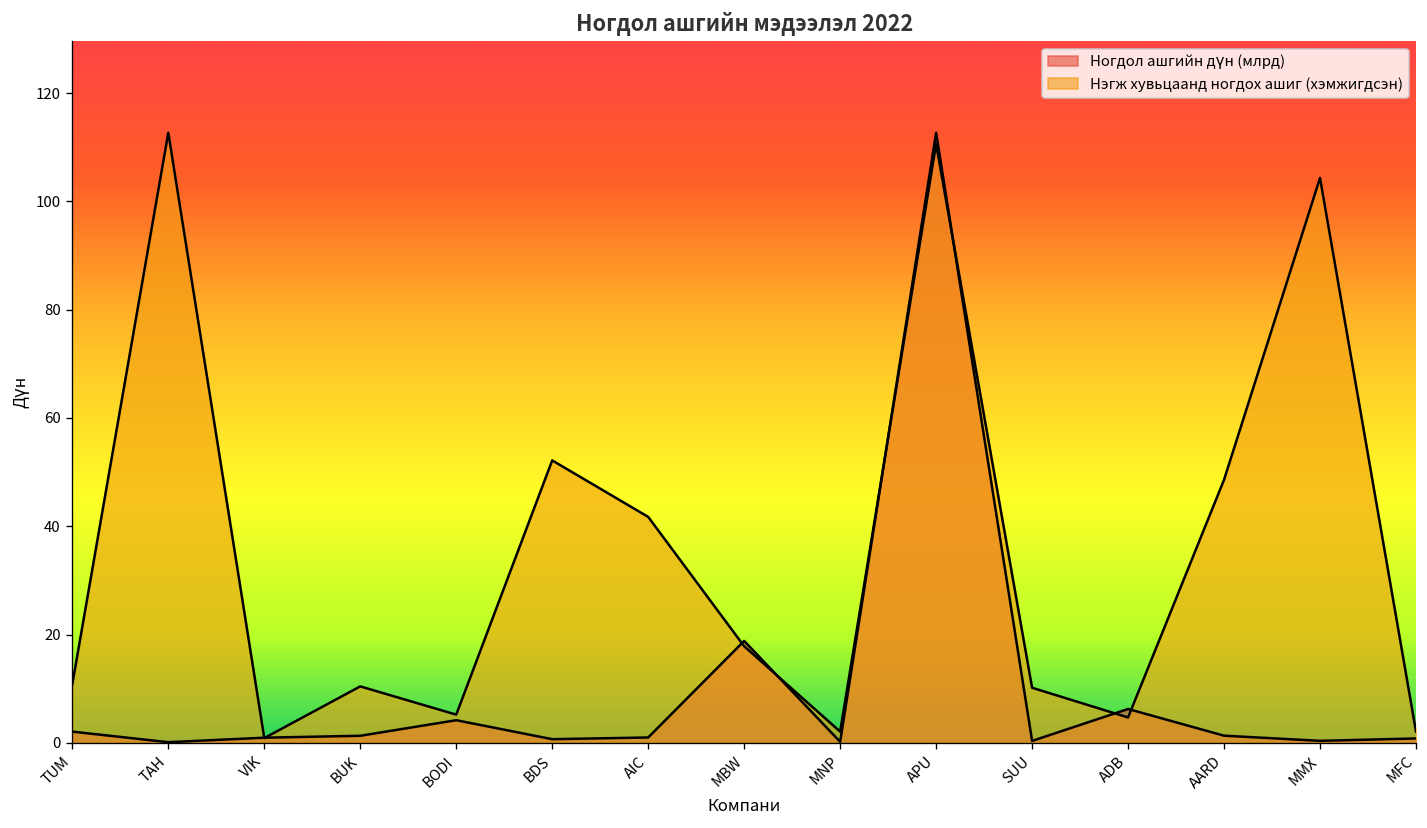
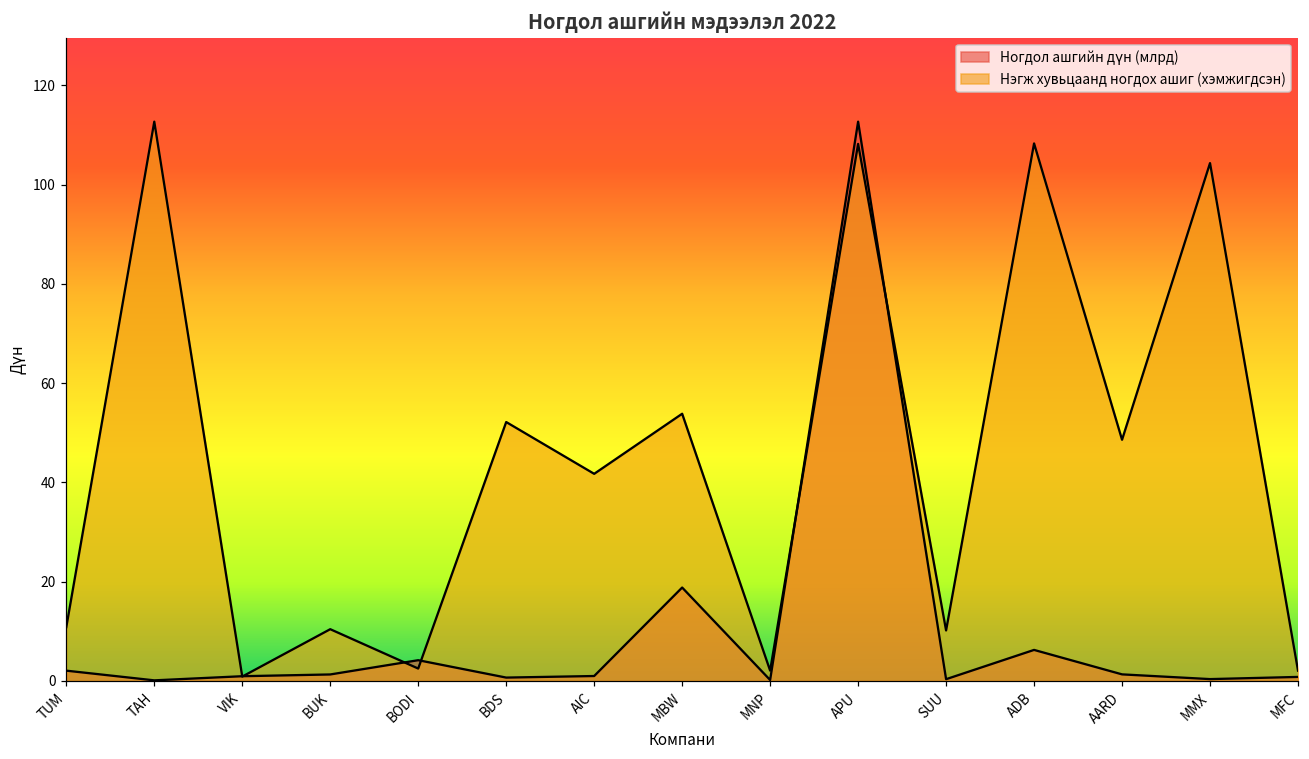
Нэгж хувьцаанд ногдох ашиг (хэмжигдсэн), BODI: 5 -> 3
Нэгж хувьцаанд ногдох ашиг (хэмжигдсэн), MBW: 18 -> 54
Нэгж хувьцаанд ногдох ашиг (хэмжигдсэн), APU: 111 -> 108
Нэгж хувьцаанд ногдох ашиг (хэмжигдсэн), ADB: 5 -> 108
